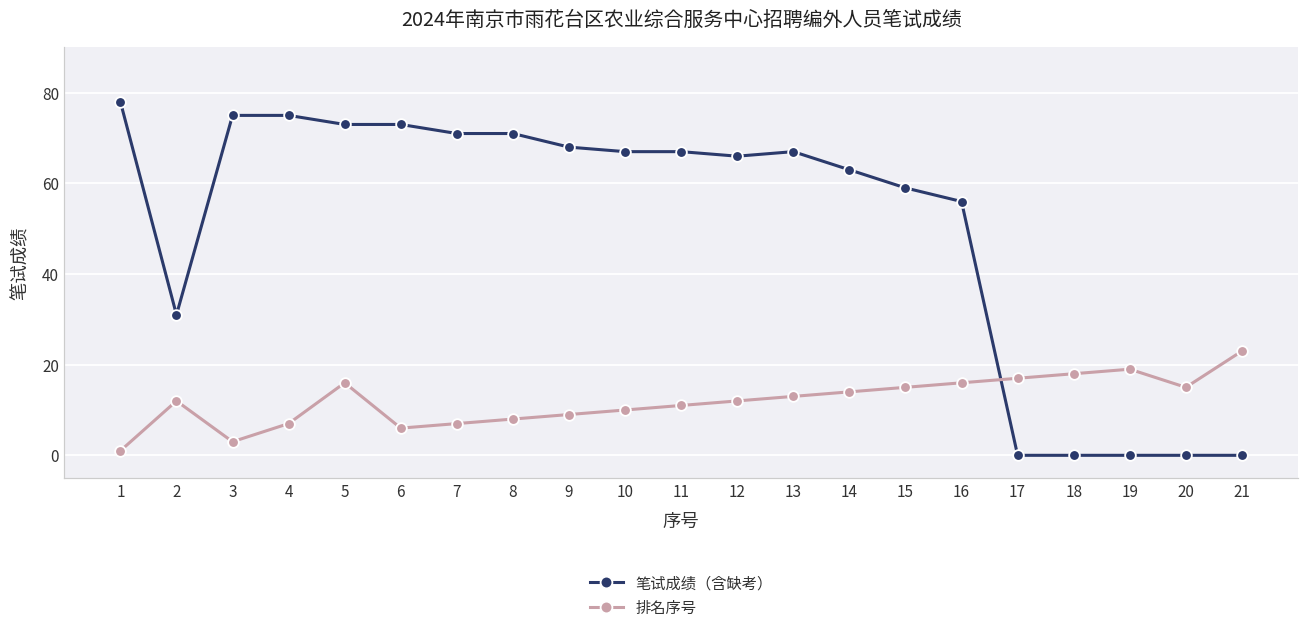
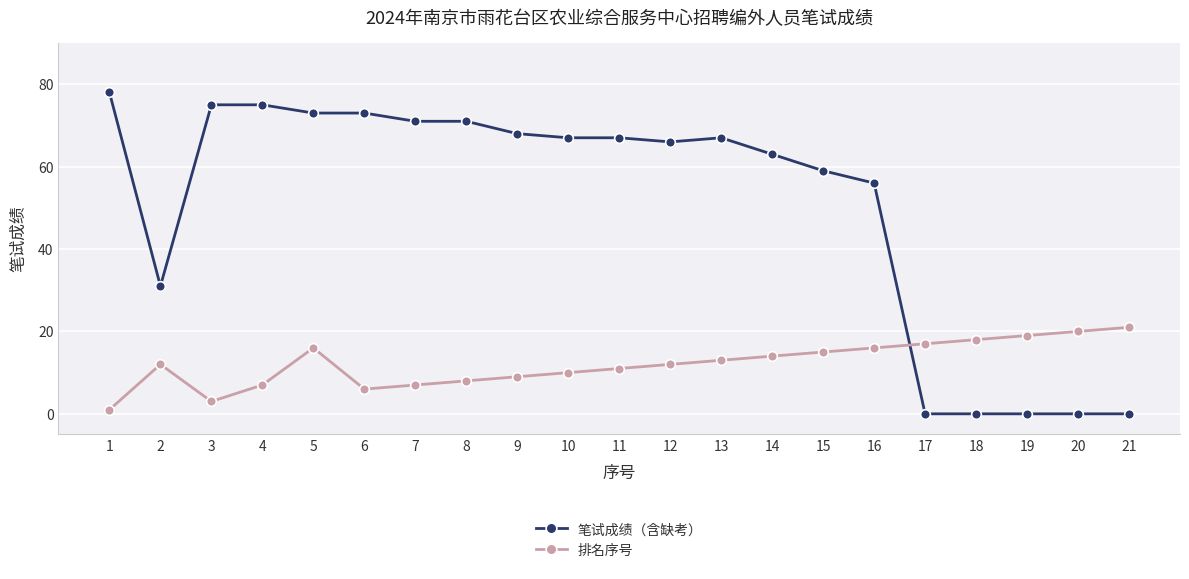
排名序号, 20: 15 -> 20
排名序号, 21: 23 -> 21
